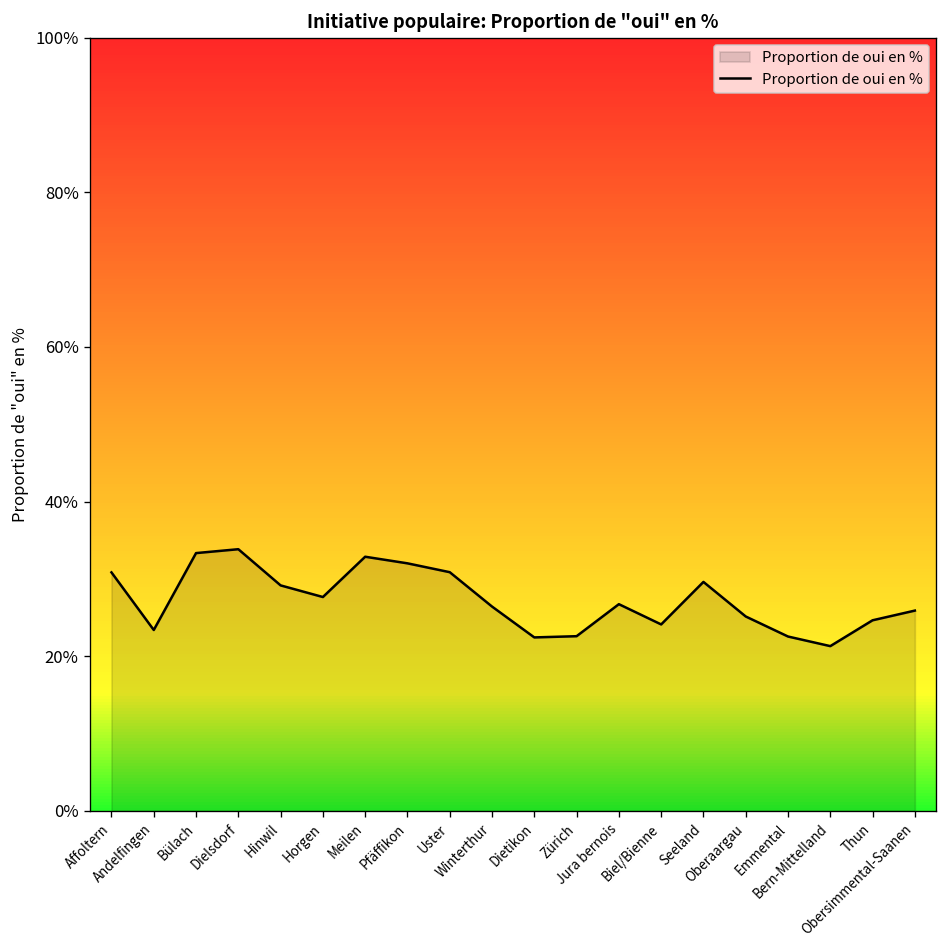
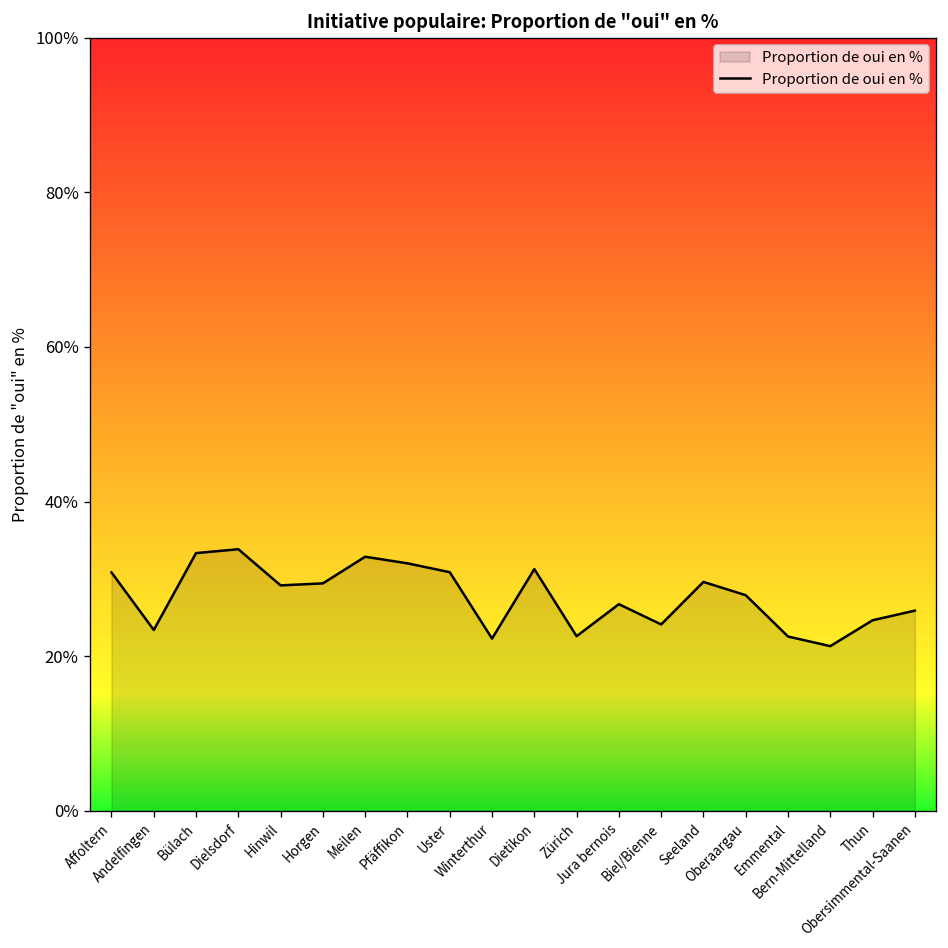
Horgen: 28% -> 29%
Winterthur: 26% -> 22%
Dietikon: 22% -> 31%
Oberaargau: 25% -> 28%
